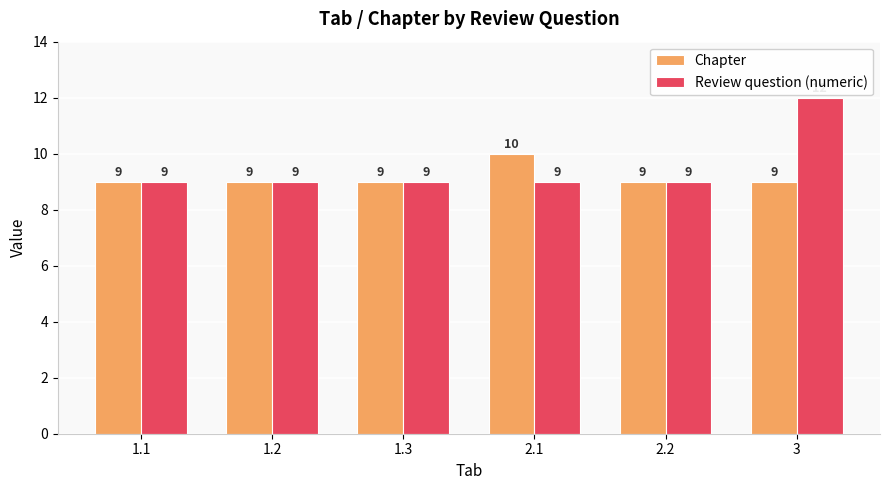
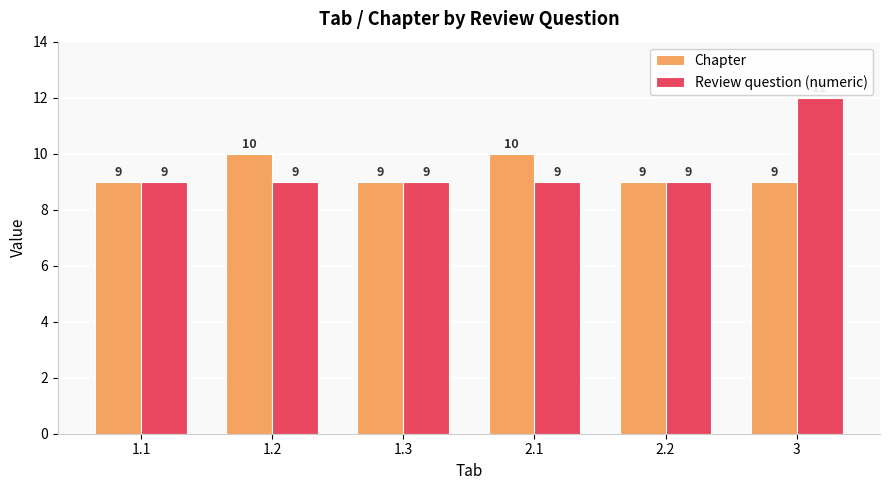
Chapter, 1.2: 9 -> 10
